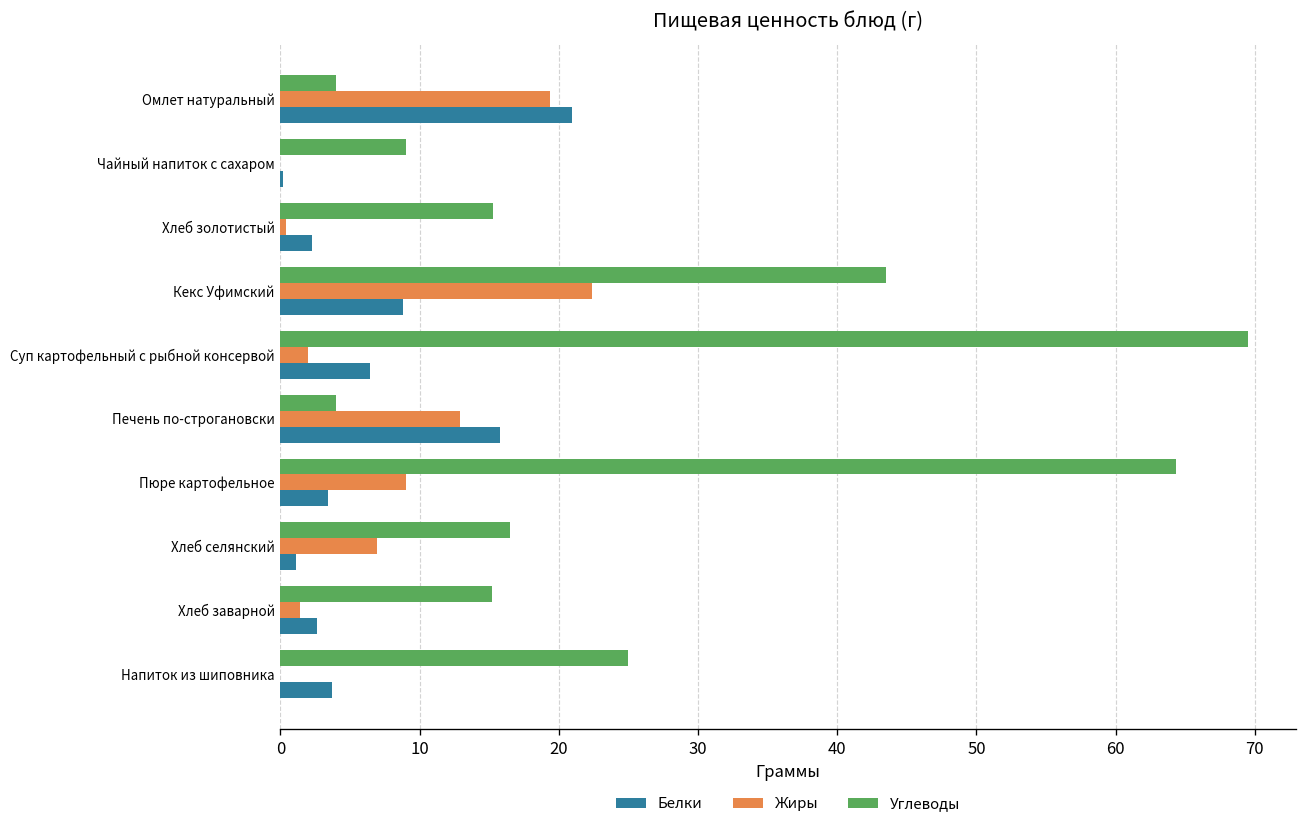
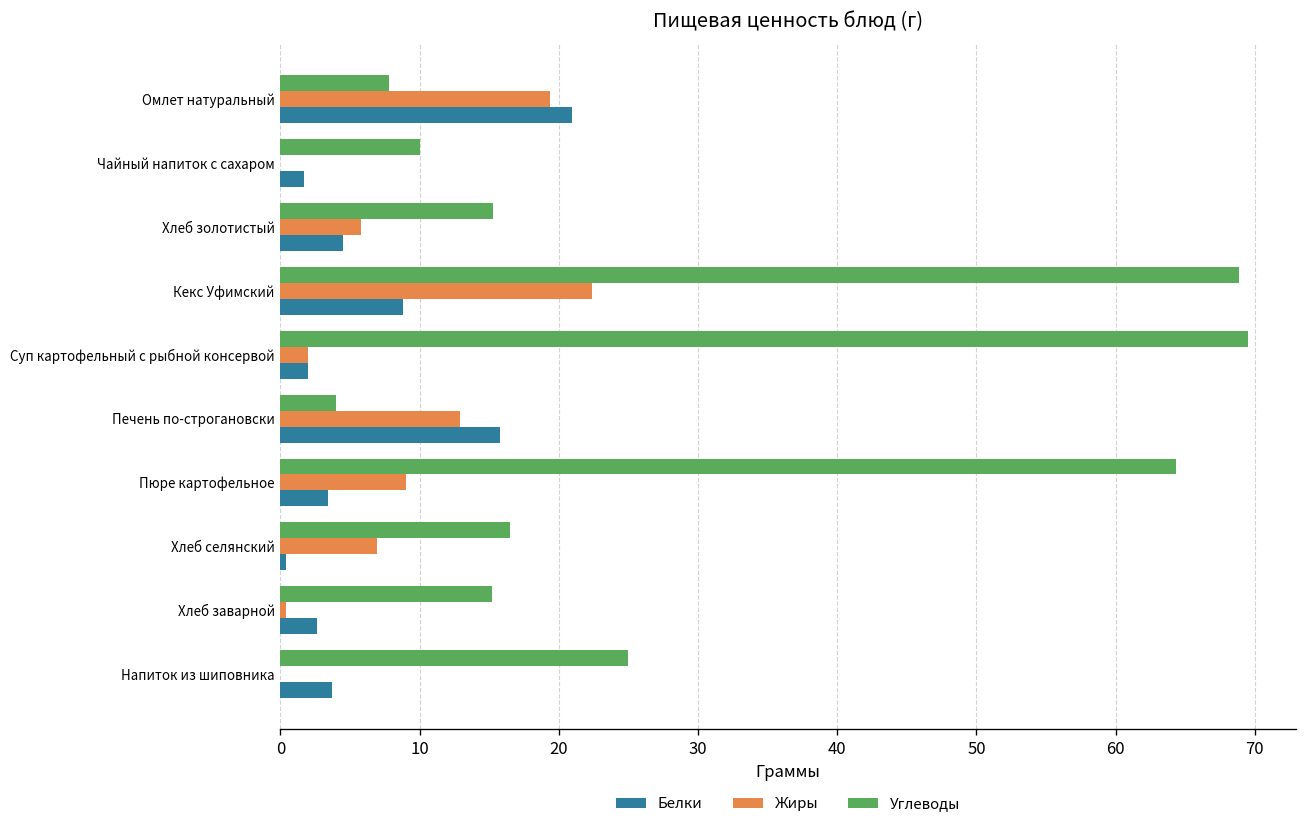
Углеводы, Омлет натуральный: 4.0 -> 7.8
Углеводы, Чайный напиток с сахаром: 9.0 -> 10.0
Белки, Чайный напиток с сахаром: 0.2 -> 1.7
Жиры, Хлеб золотистый: 0.4 -> 5.8
Белки, Хлеб золотистый: 2.3 -> 4.5
Углеводы, Кекс Уфимский: 43.5 -> 68.9
Белки, Суп картофельный с рыбной консервой: 6.4 -> 2.0
Белки, Хлеб селянский: 1.1 -> 0.4
Жиры, Хлеб заварной: 1.4 -> 0.4
